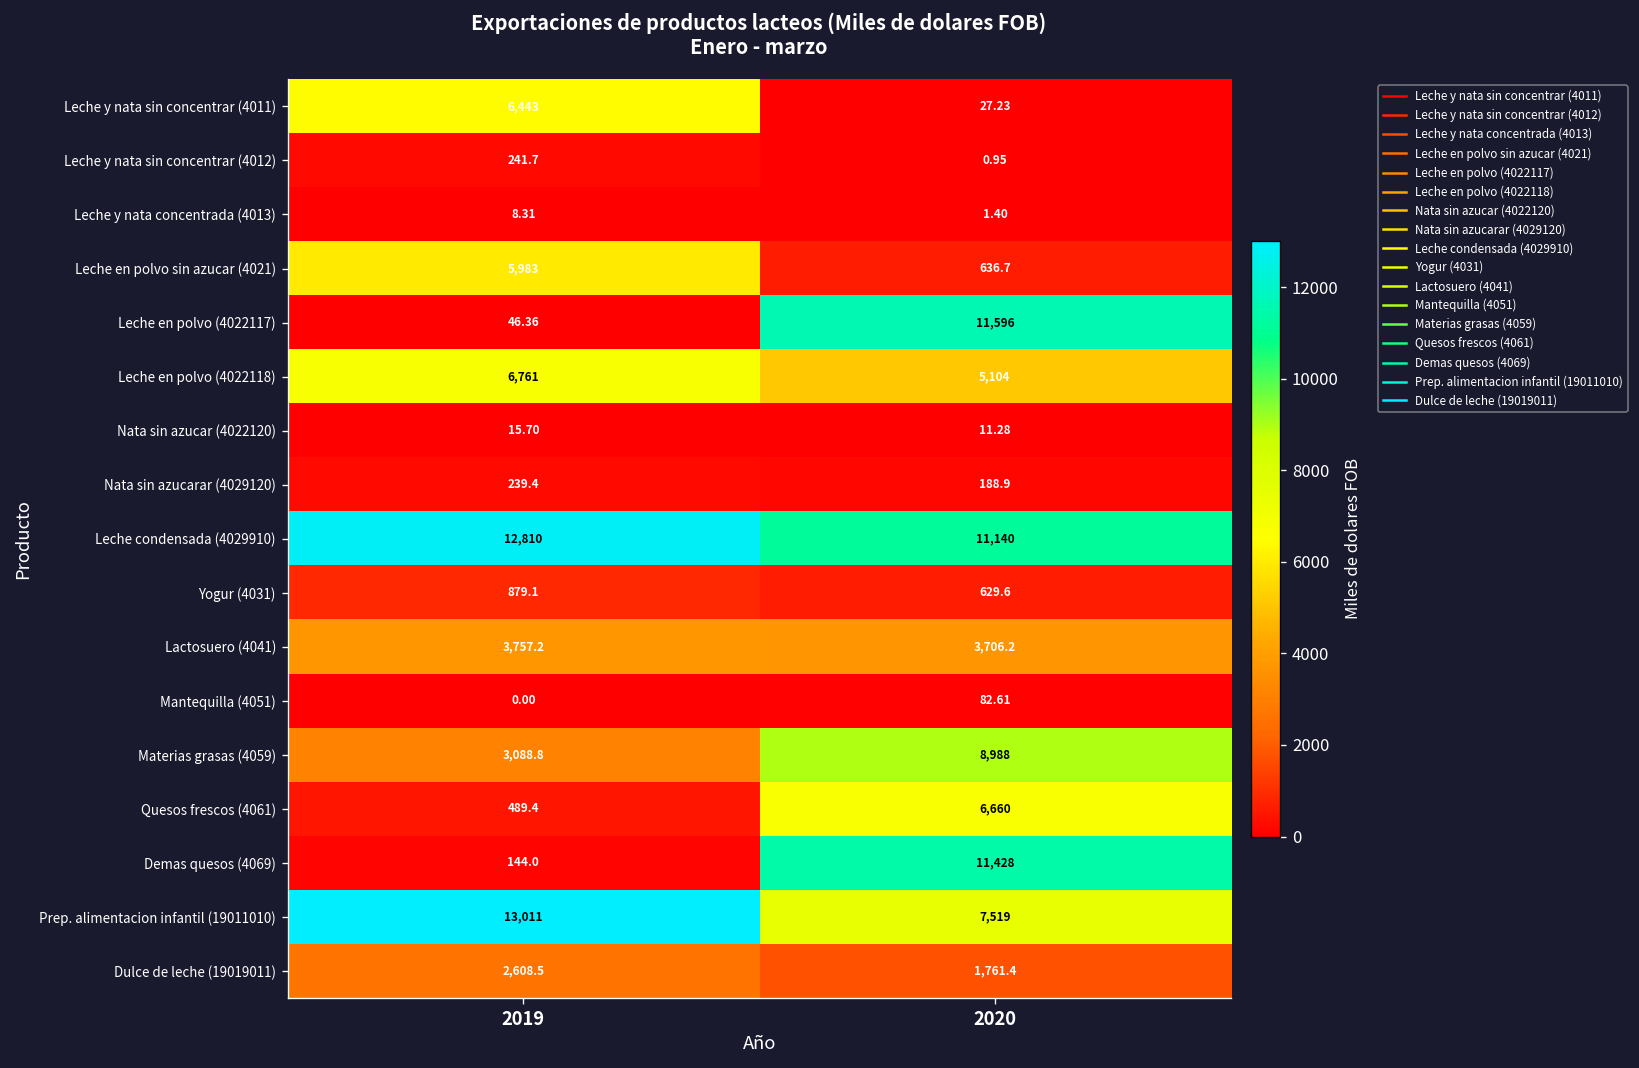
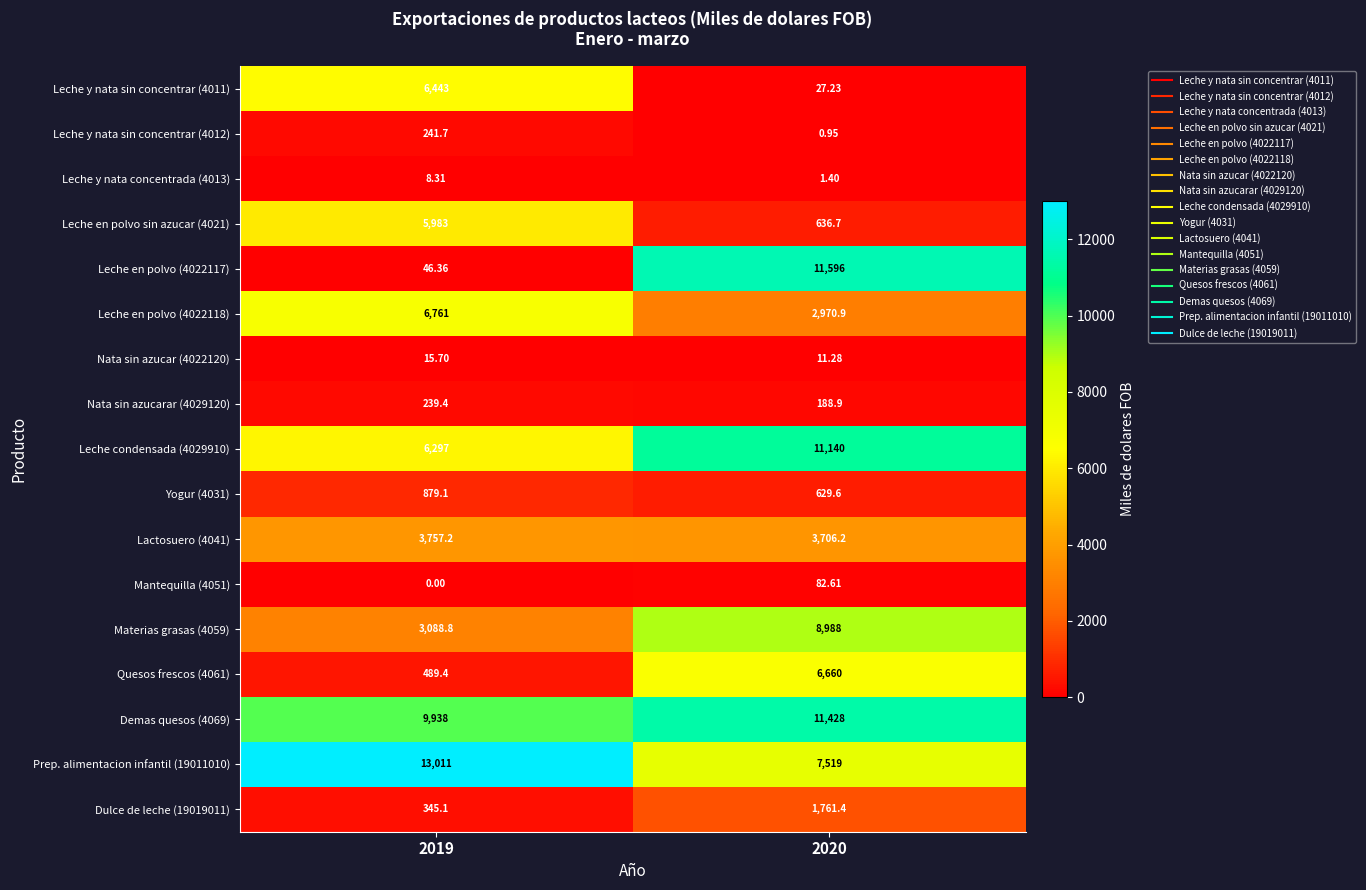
Leche en polvo (4022118), 2020: 5,104 -> 2,970.9
Leche condensada (4029910), 2019: 12,810 -> 6,297
Demas quesos (4069), 2019: 144.0 -> 9,938
Dulce de leche (19019011), 2019: 2,608.5 -> 345.1
